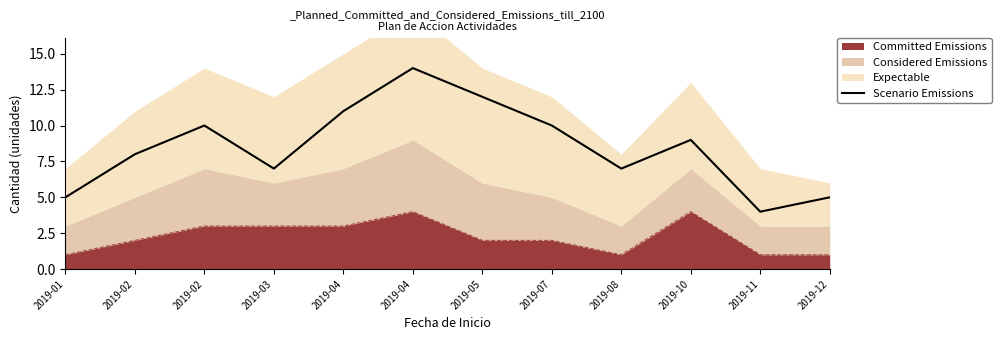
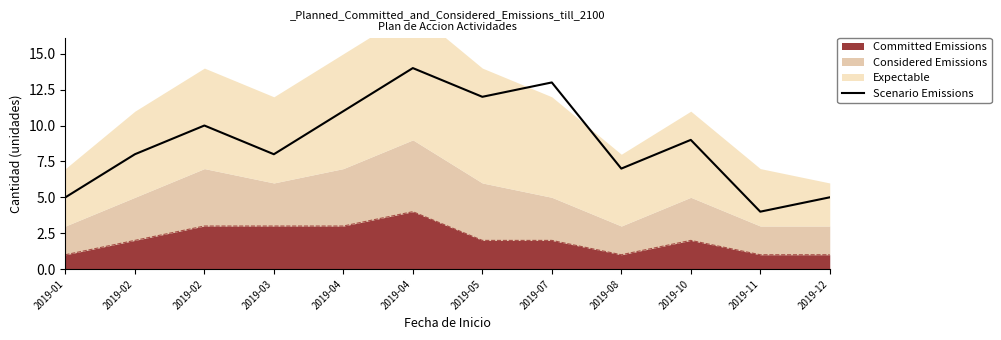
Scenario Emissions, 2019-03: 7 -> 8
Scenario Emissions, 2019-07: 10 -> 13
Committed Emissions, 2019-10: 4 -> 2
